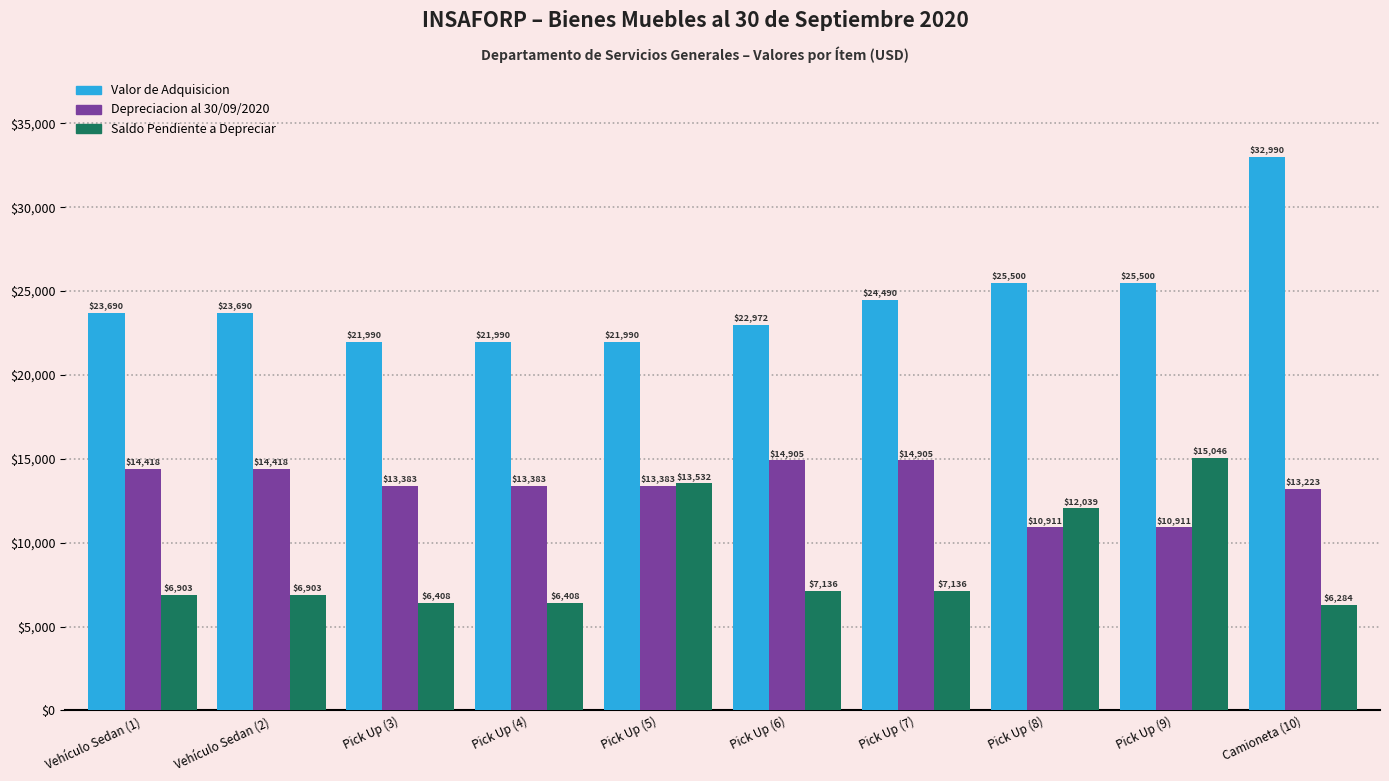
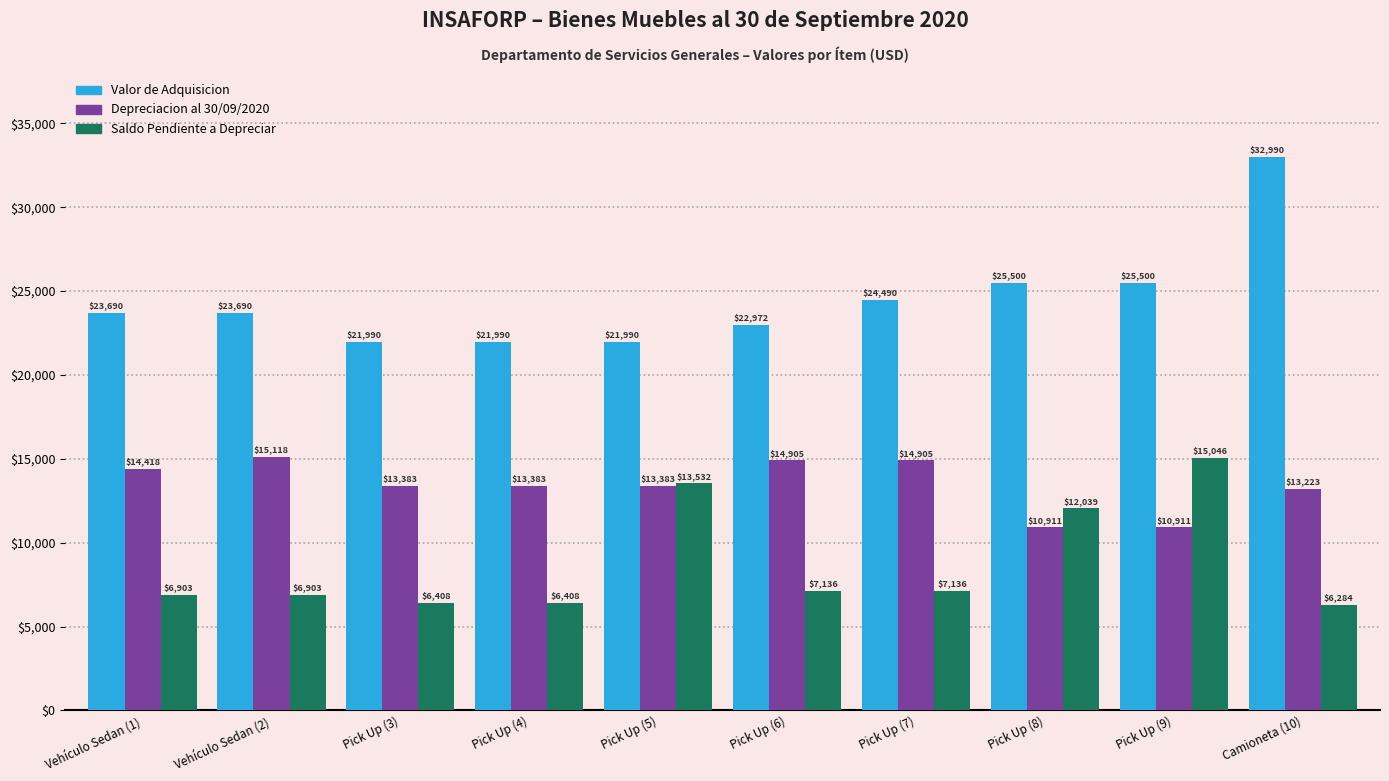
Depreciacion al 30/09/2020, Vehículo Sedan (2): $14,418 -> $15,118
